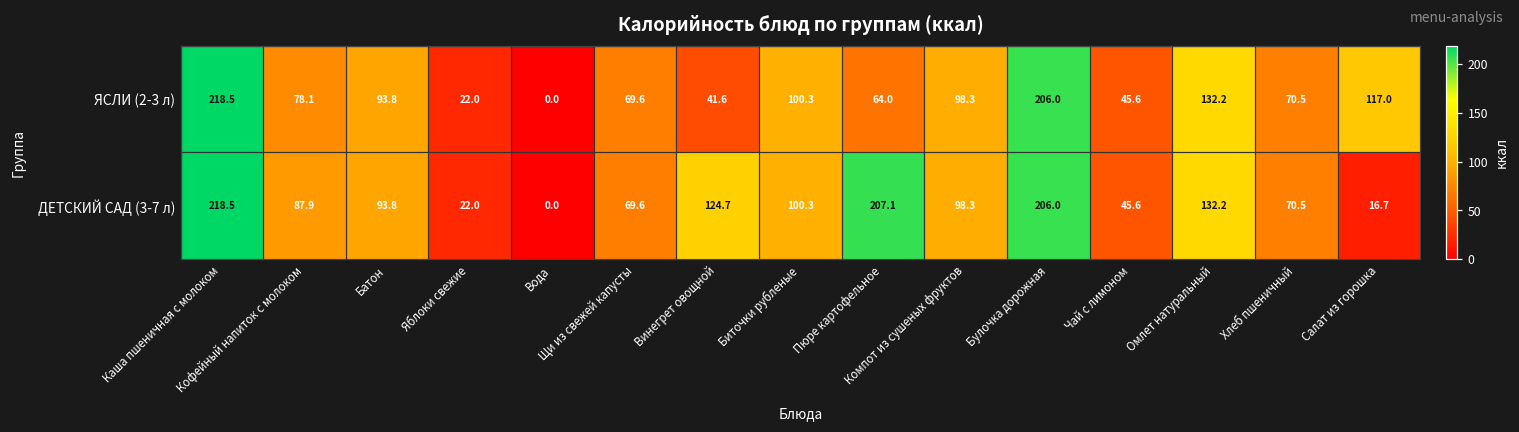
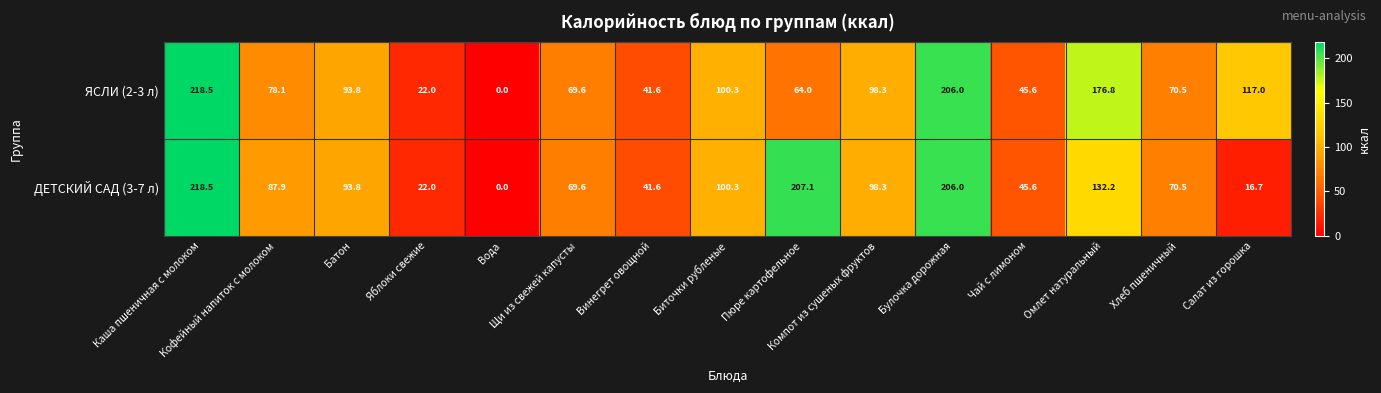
ЯСЛИ (2-3 л), Омлет натуральный: 132.2 -> 176.8
ДЕТСКИЙ САД (3-7 л), Винегрет овощной: 124.7 -> 41.6
